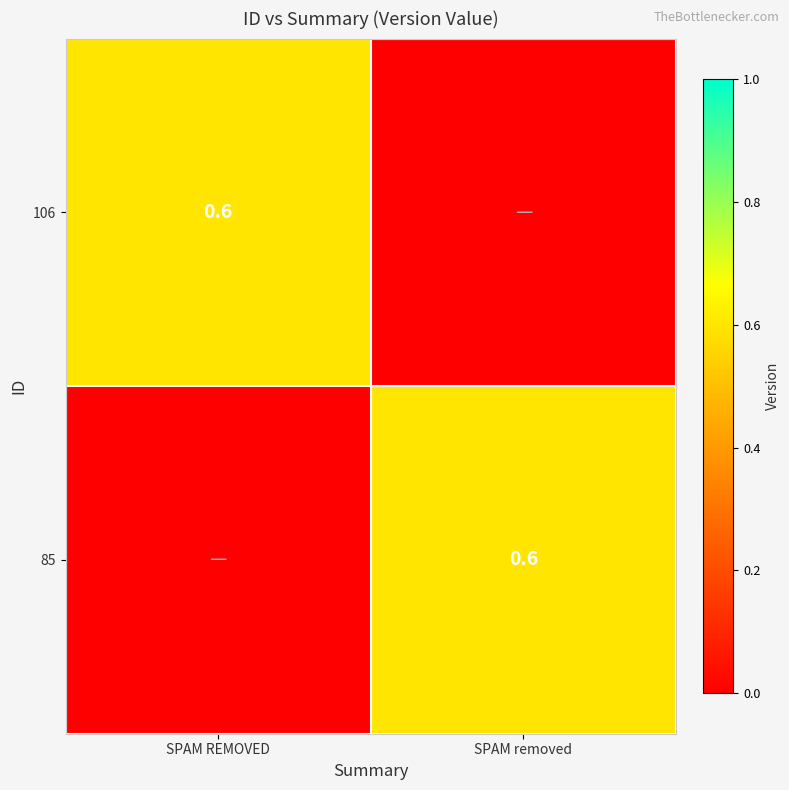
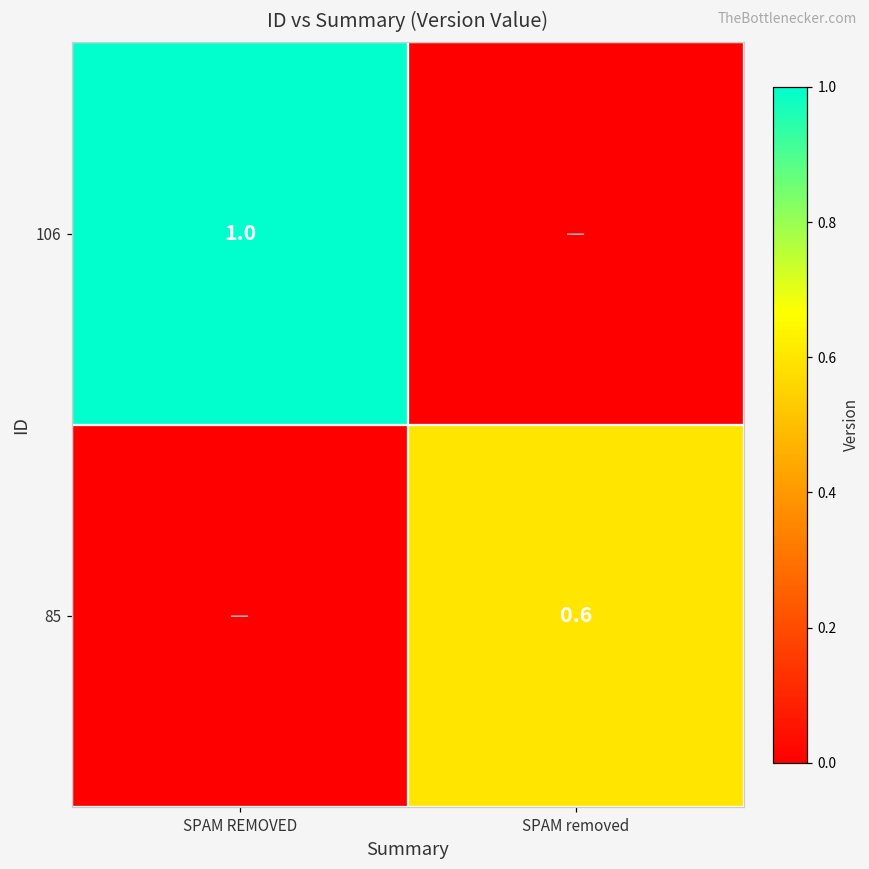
106, SPAM REMOVED: 0.6 -> 1.0
